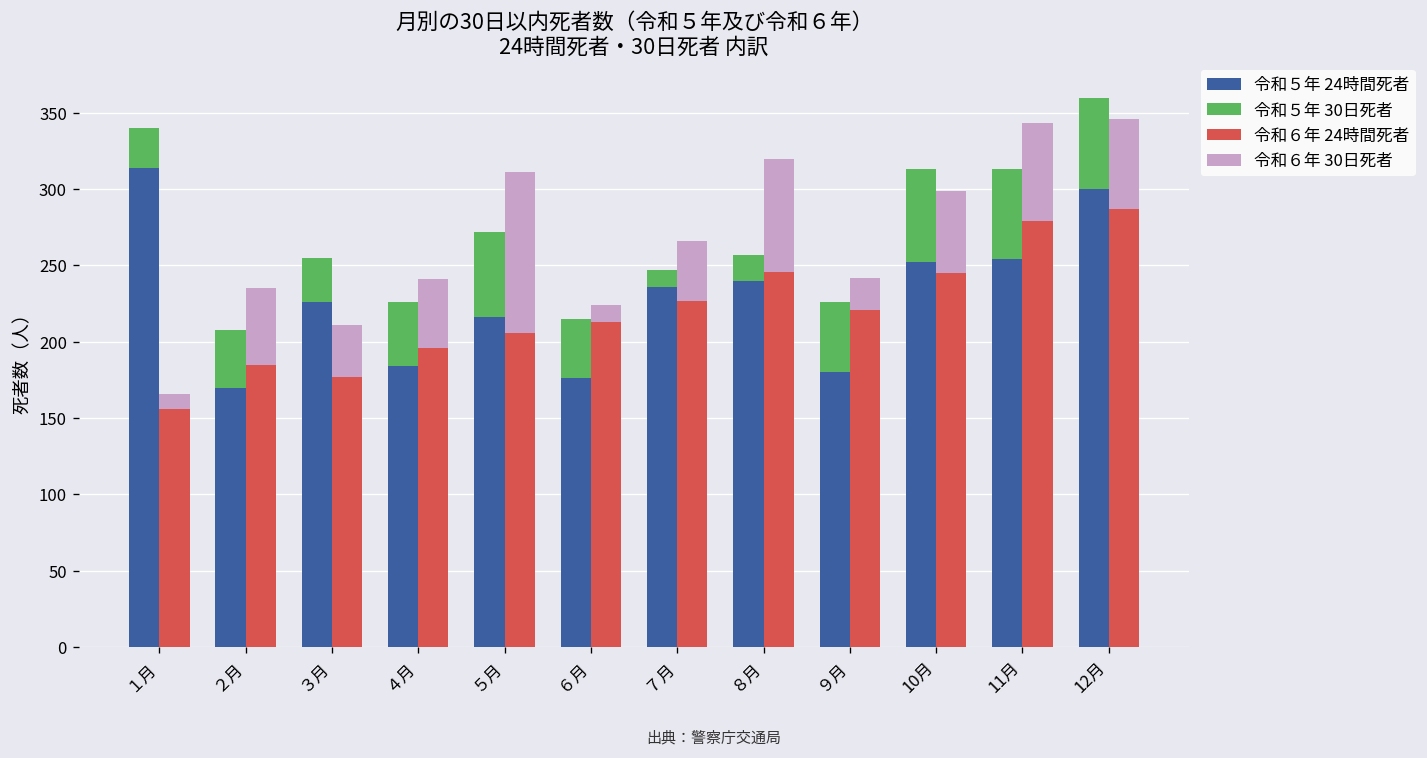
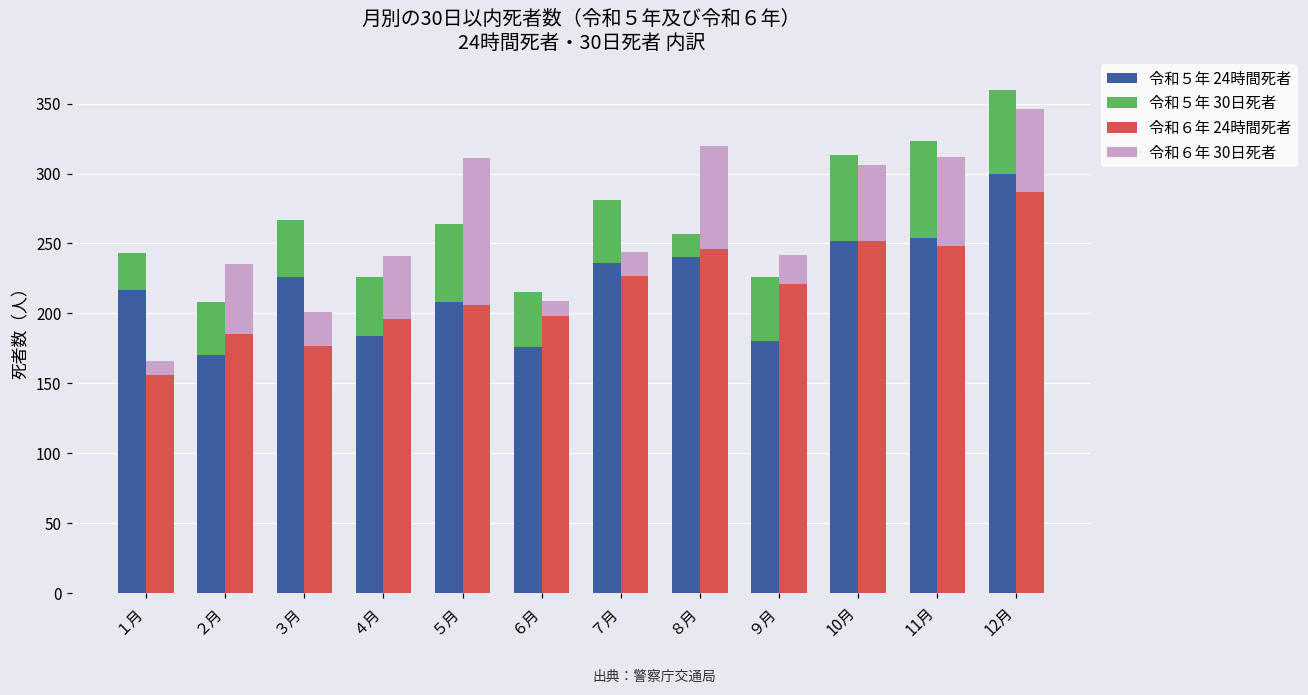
令和５年 24時間死者, １月: 314 -> 217
令和５年 30日死者, ３月: 29 -> 41
令和６年 30日死者, ３月: 34 -> 24
令和５年 24時間死者, ５月: 216 -> 208
令和６年 24時間死者, ６月: 213 -> 198
令和５年 30日死者, ７月: 11 -> 45
令和６年 30日死者, ７月: 39 -> 17
令和６年 24時間死者, 10月: 245 -> 252
令和５年 30日死者, 11月: 59 -> 69
令和６年 24時間死者, 11月: 279 -> 248
